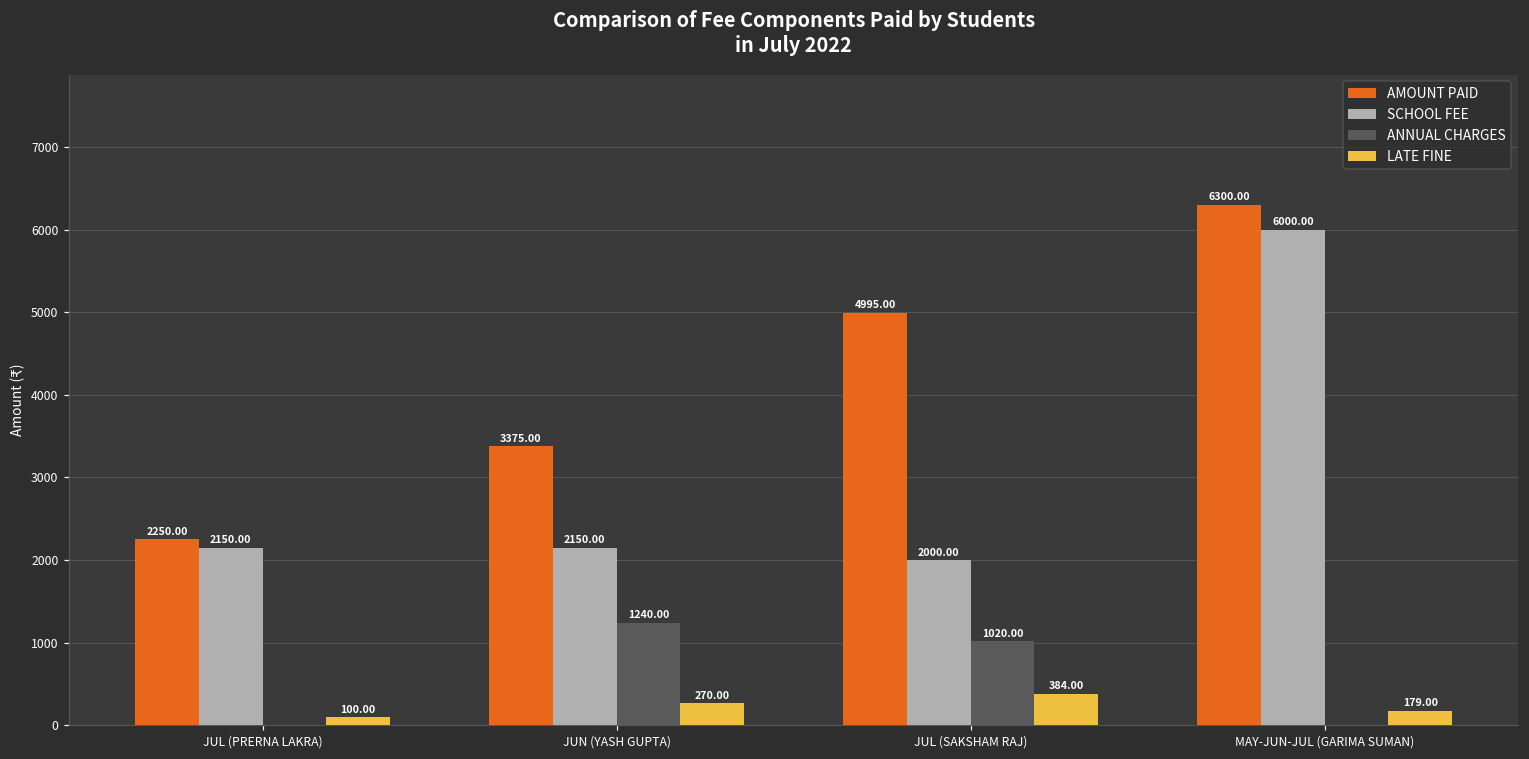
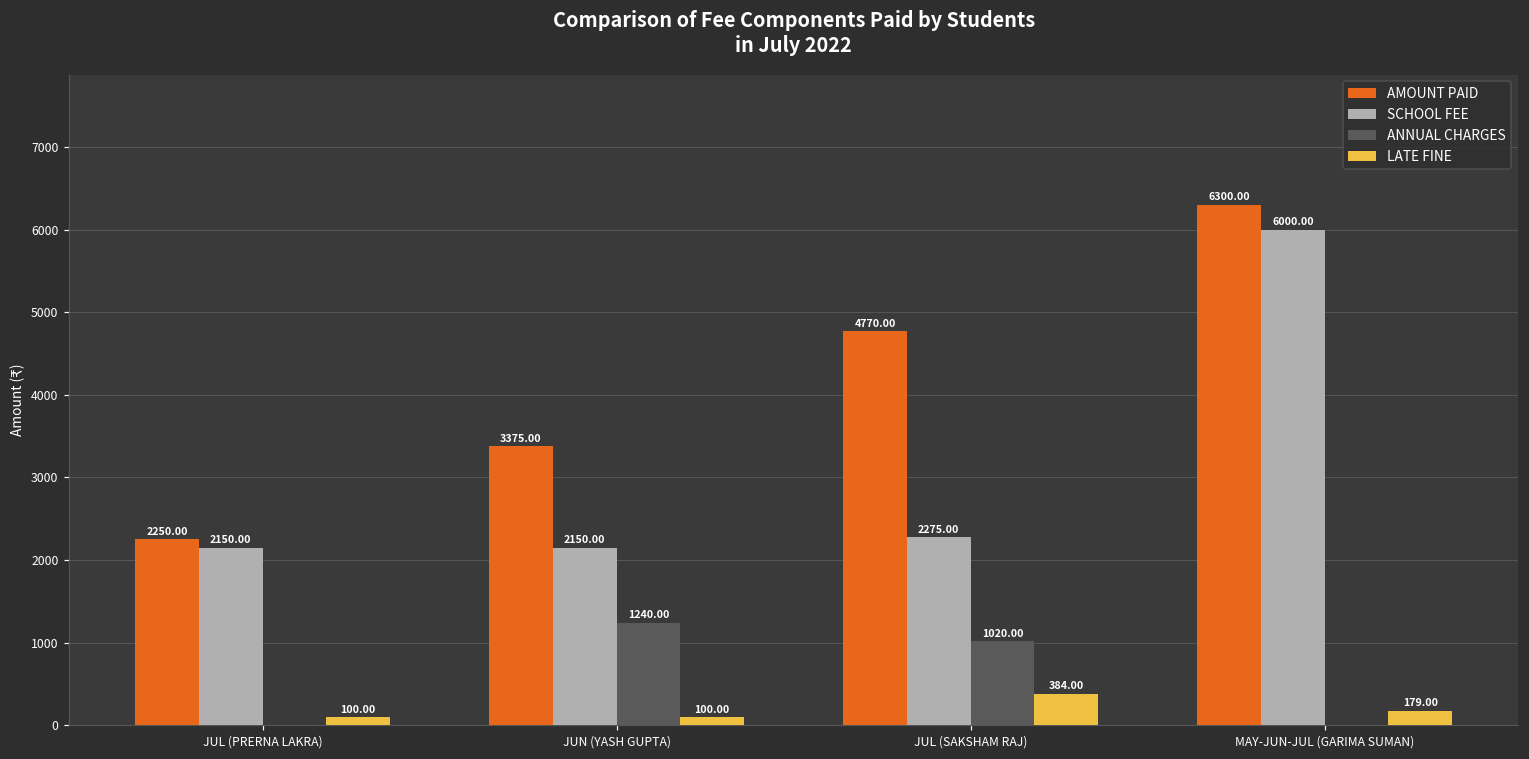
LATE FINE, JUN (YASH GUPTA): 270.00 -> 100.00
AMOUNT PAID, JUL (SAKSHAM RAJ): 4995.00 -> 4770.00
SCHOOL FEE, JUL (SAKSHAM RAJ): 2000.00 -> 2275.00
